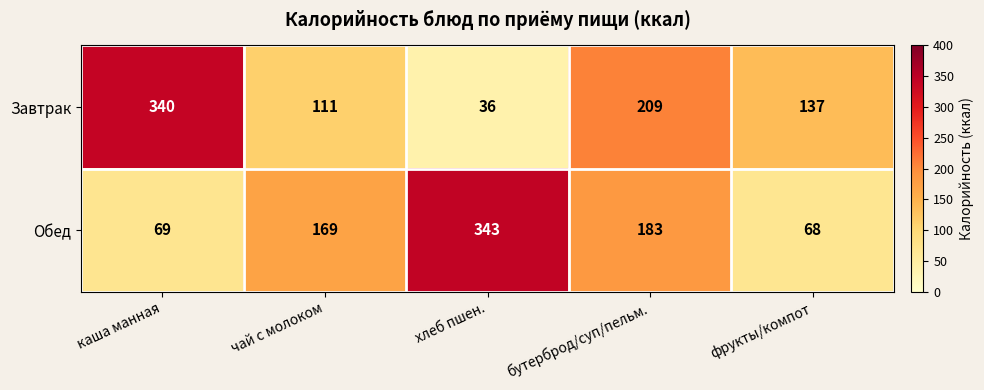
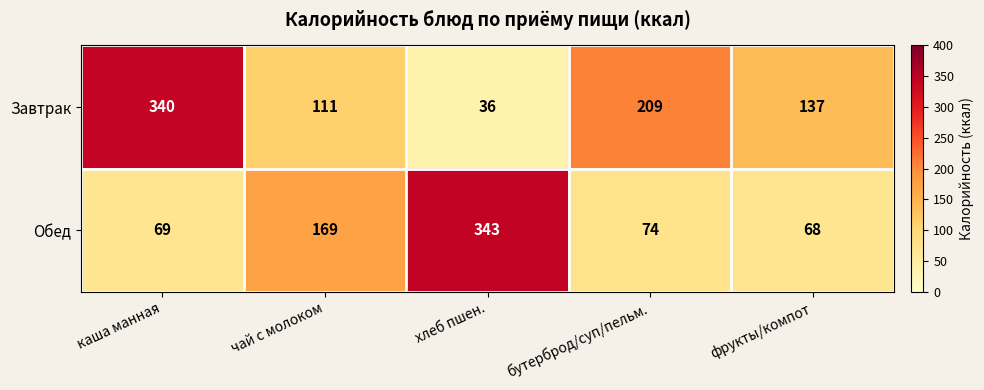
Обед, бутерброд/суп/пельм.: 183 -> 74
